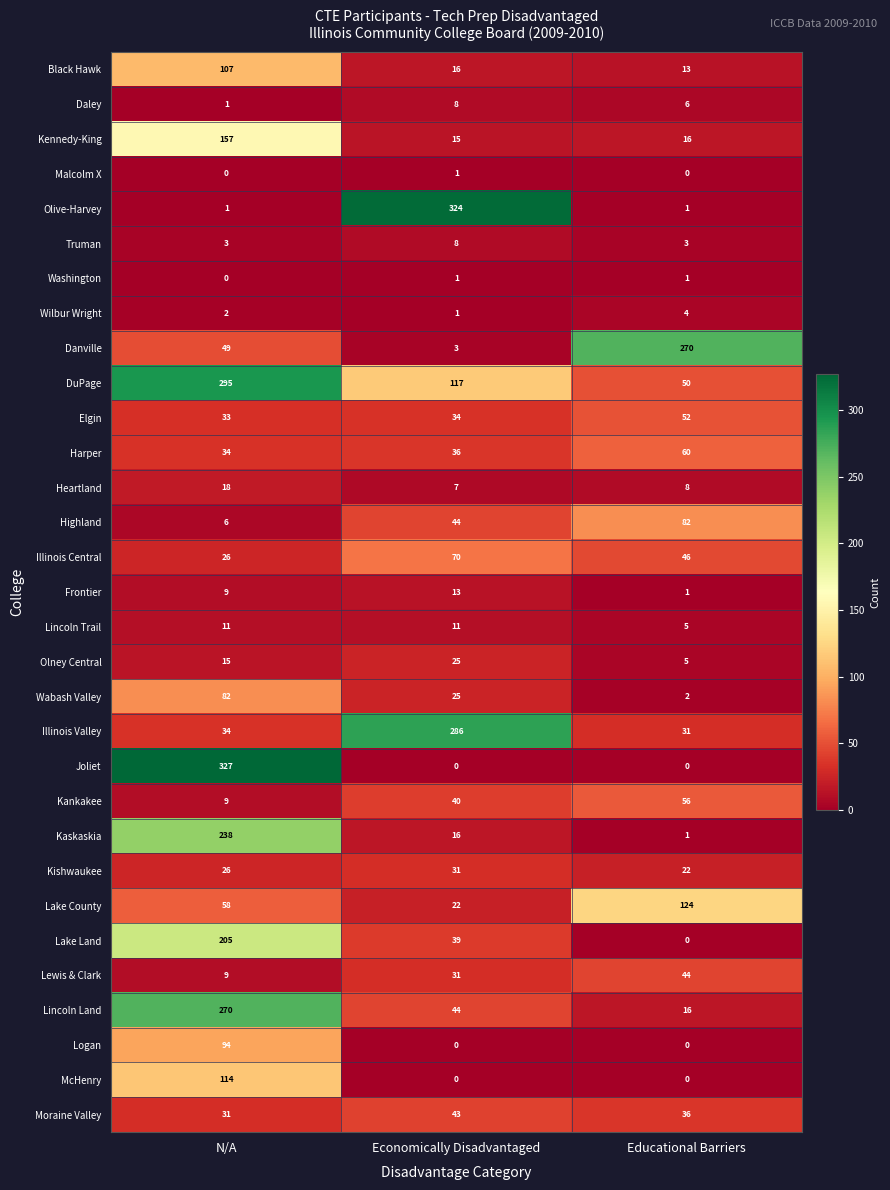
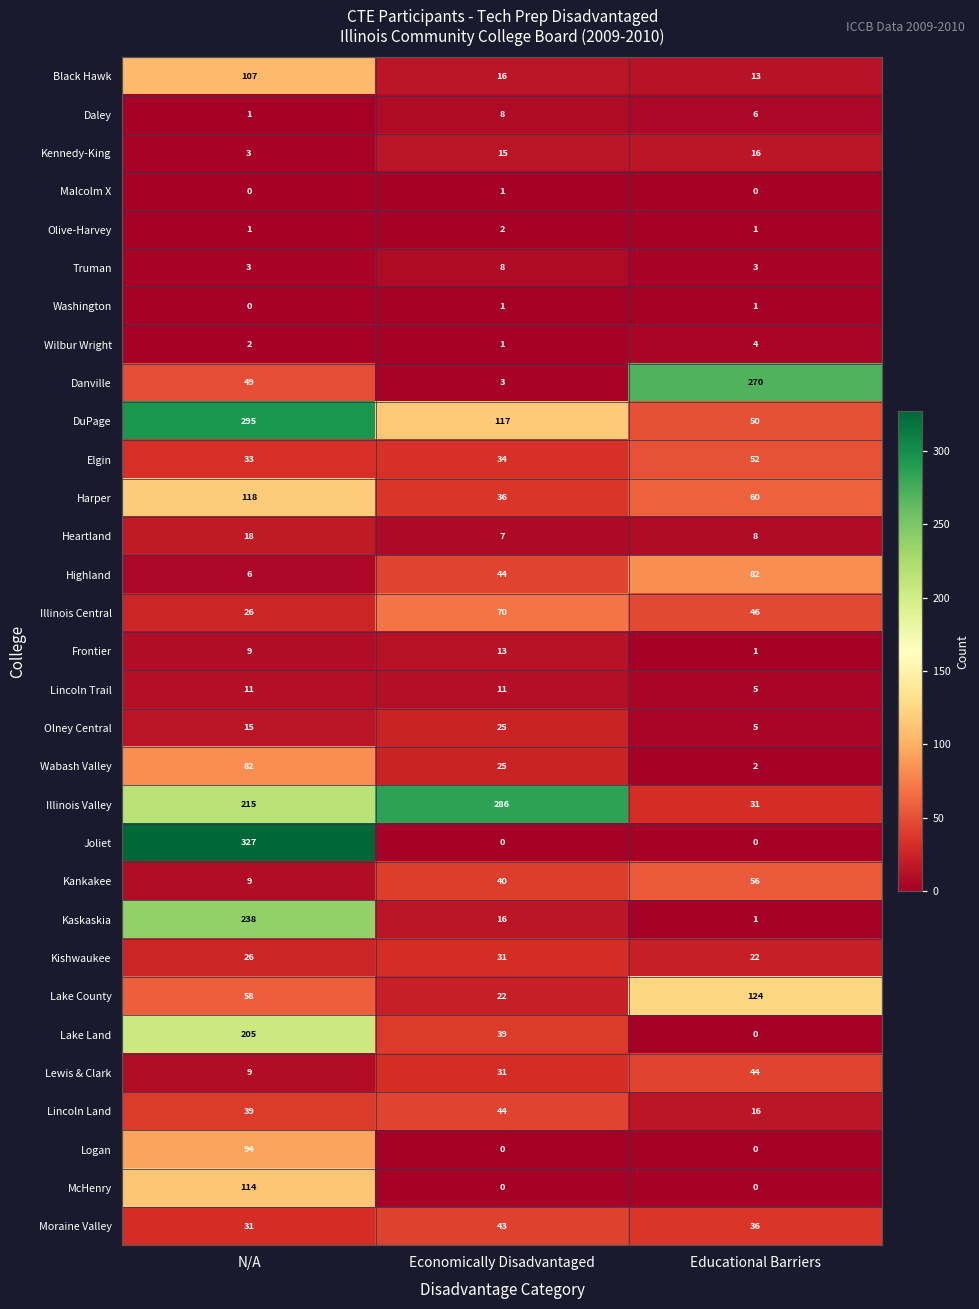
Kennedy-King, N/A: 157 -> 3
Olive-Harvey, Economically Disadvantaged: 324 -> 2
Harper, N/A: 34 -> 118
Illinois Valley, N/A: 34 -> 215
Lincoln Land, N/A: 270 -> 39
